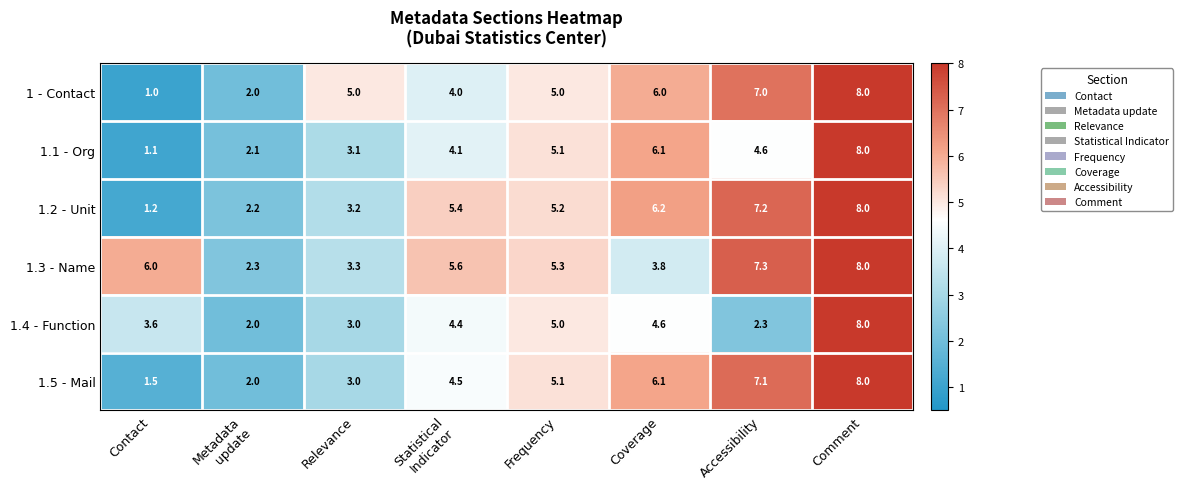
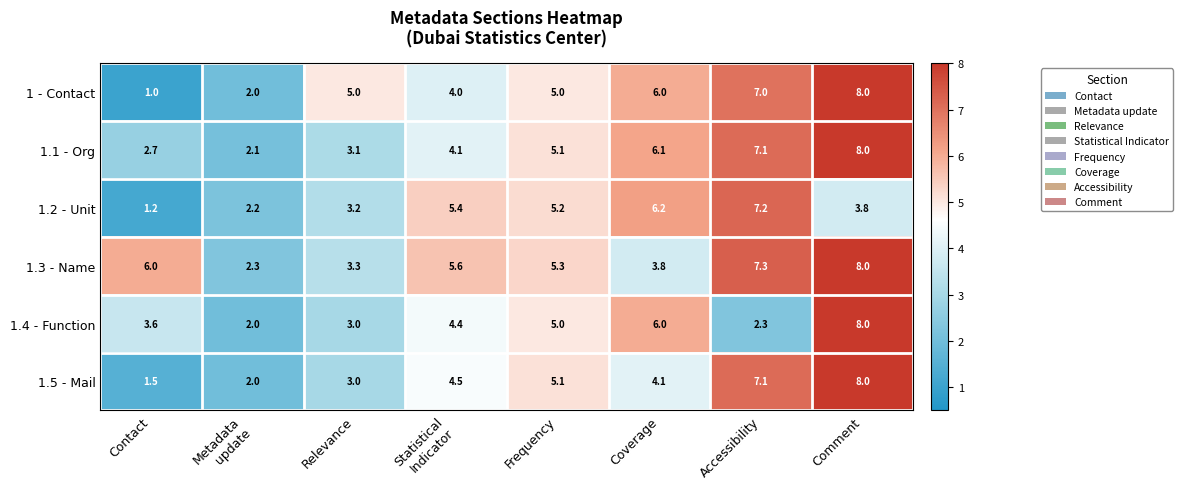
1.1 - Org, Contact: 1.1 -> 2.7
1.1 - Org, Accessibility: 4.6 -> 7.1
1.2 - Unit, Comment: 8.0 -> 3.8
1.4 - Function, Coverage: 4.6 -> 6.0
1.5 - Mail, Coverage: 6.1 -> 4.1
